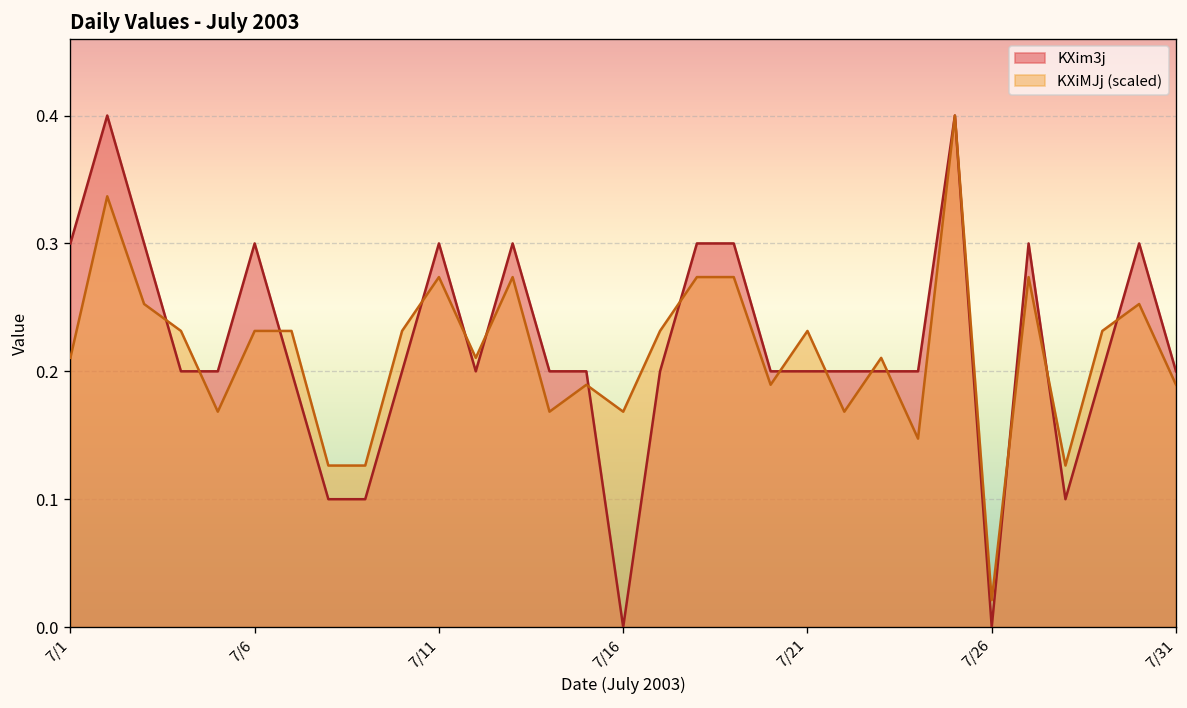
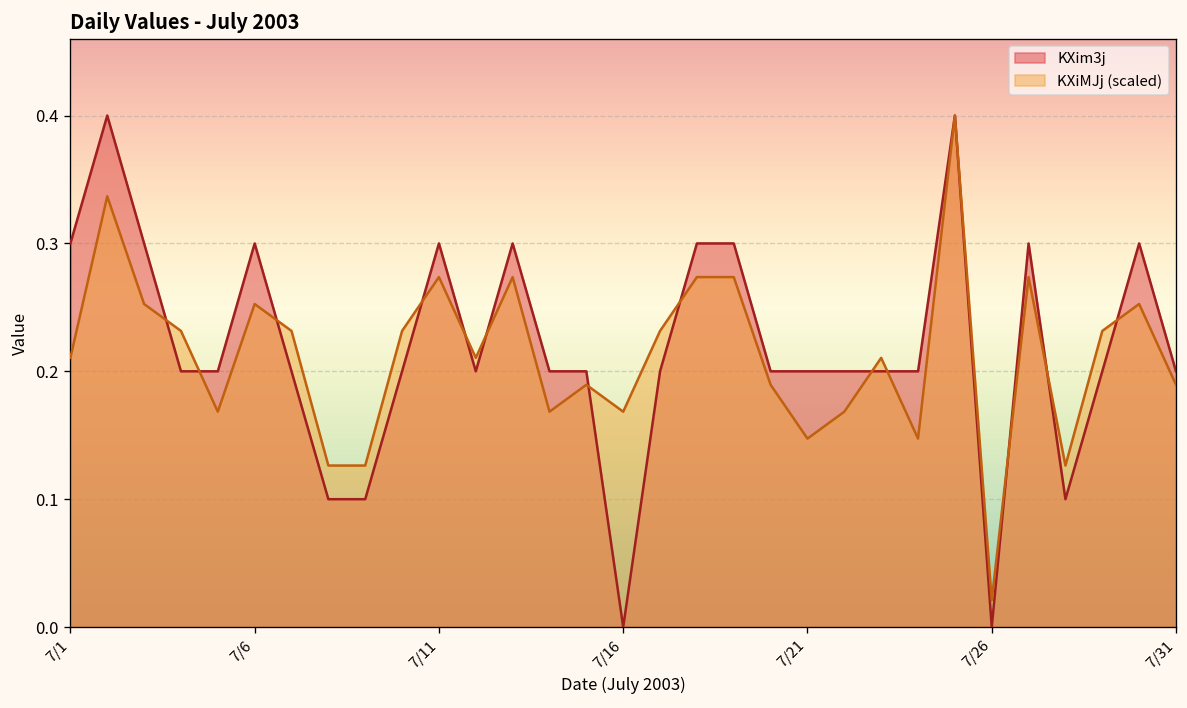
KXiMJj (scaled), 7/6: 0.232 -> 0.253
KXiMJj (scaled), 7/21: 0.232 -> 0.147
